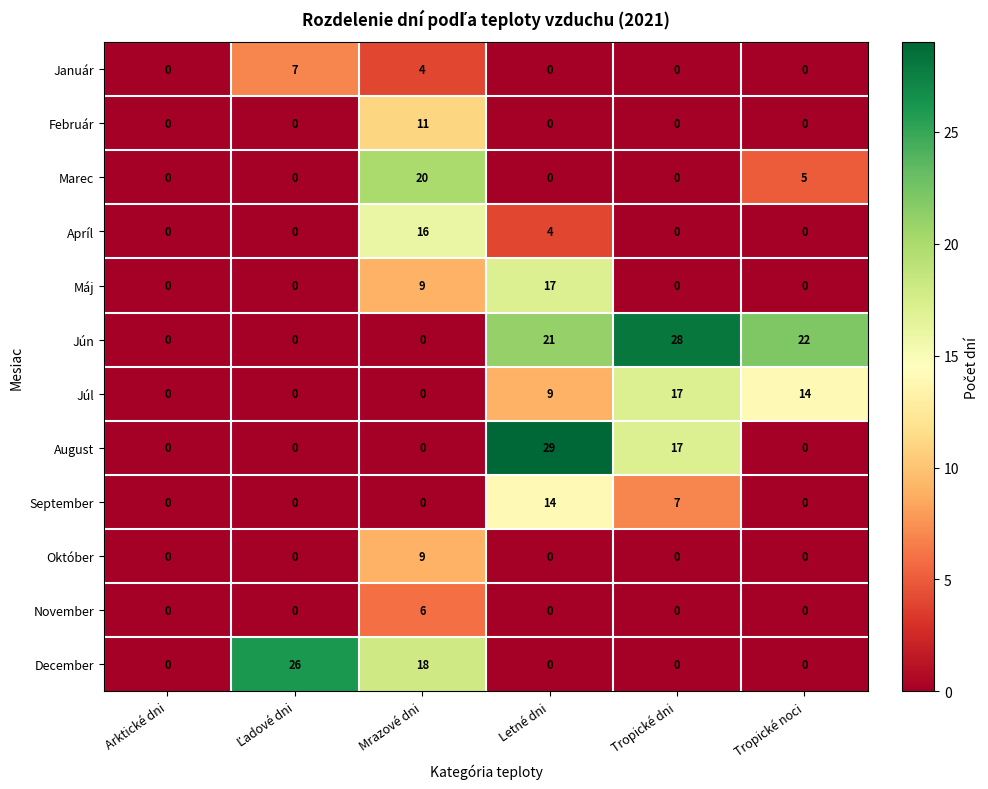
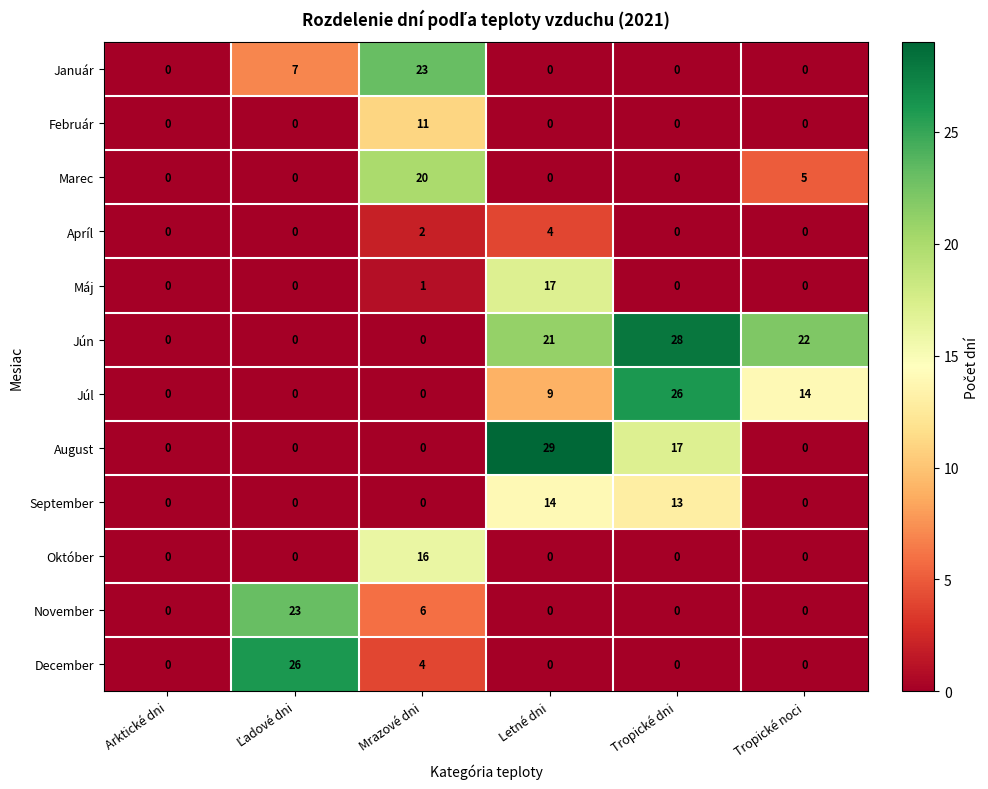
Január, Mrazové dni: 4 -> 23
Apríl, Mrazové dni: 16 -> 2
Máj, Mrazové dni: 9 -> 1
Júl, Tropické dni: 17 -> 26
September, Tropické dni: 7 -> 13
Október, Mrazové dni: 9 -> 16
November, Ľadové dni: 0 -> 23
December, Mrazové dni: 18 -> 4
